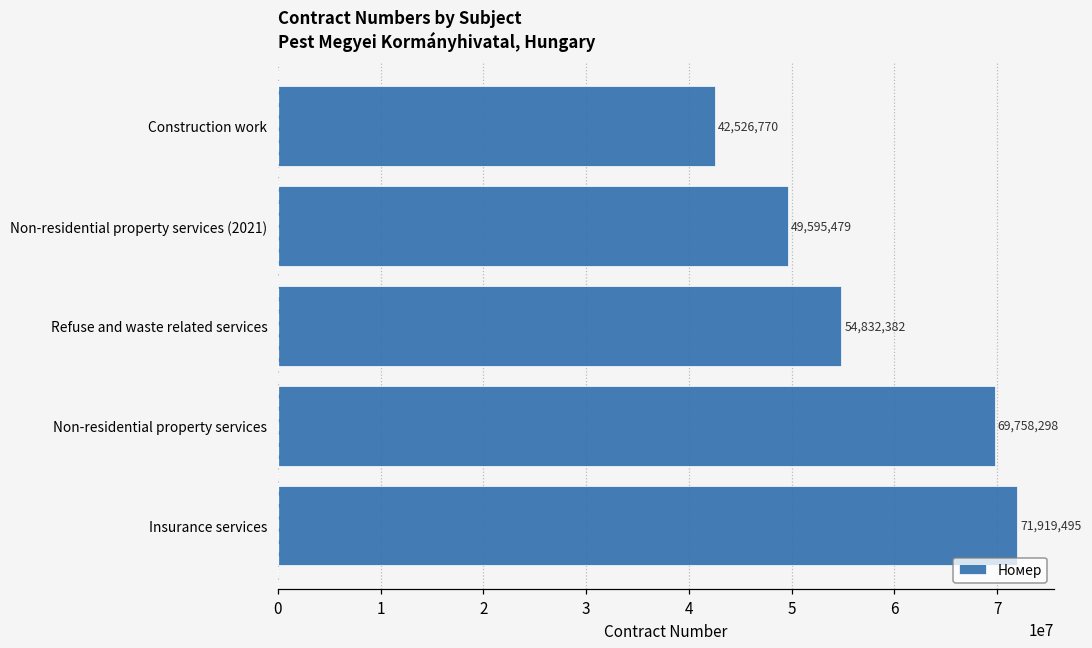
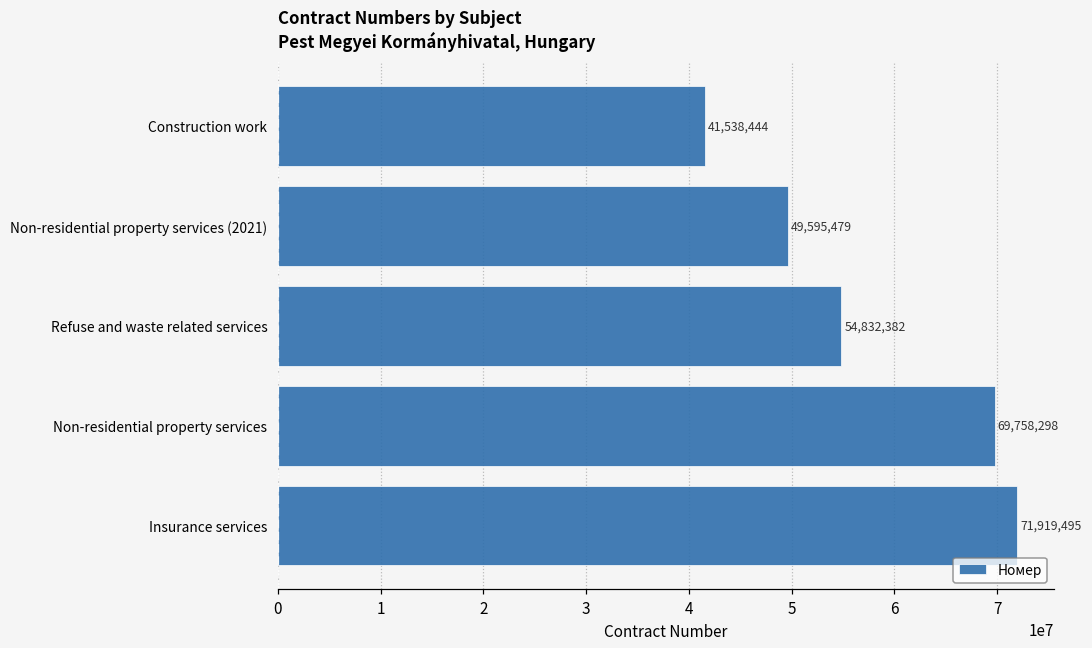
Construction work: 42,526,770 -> 41,538,444
